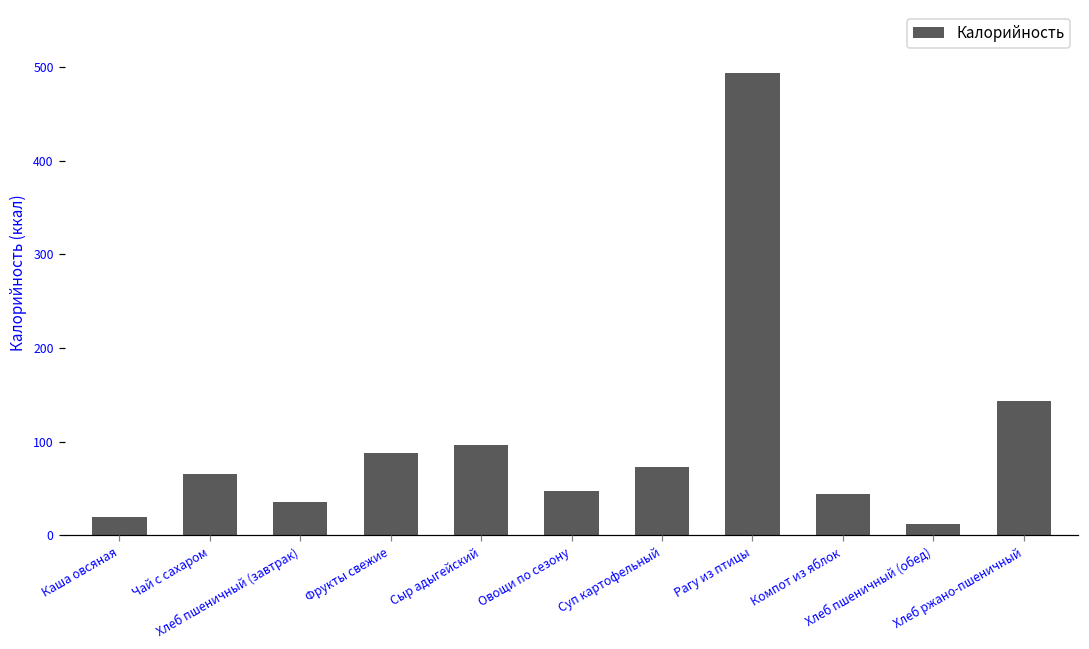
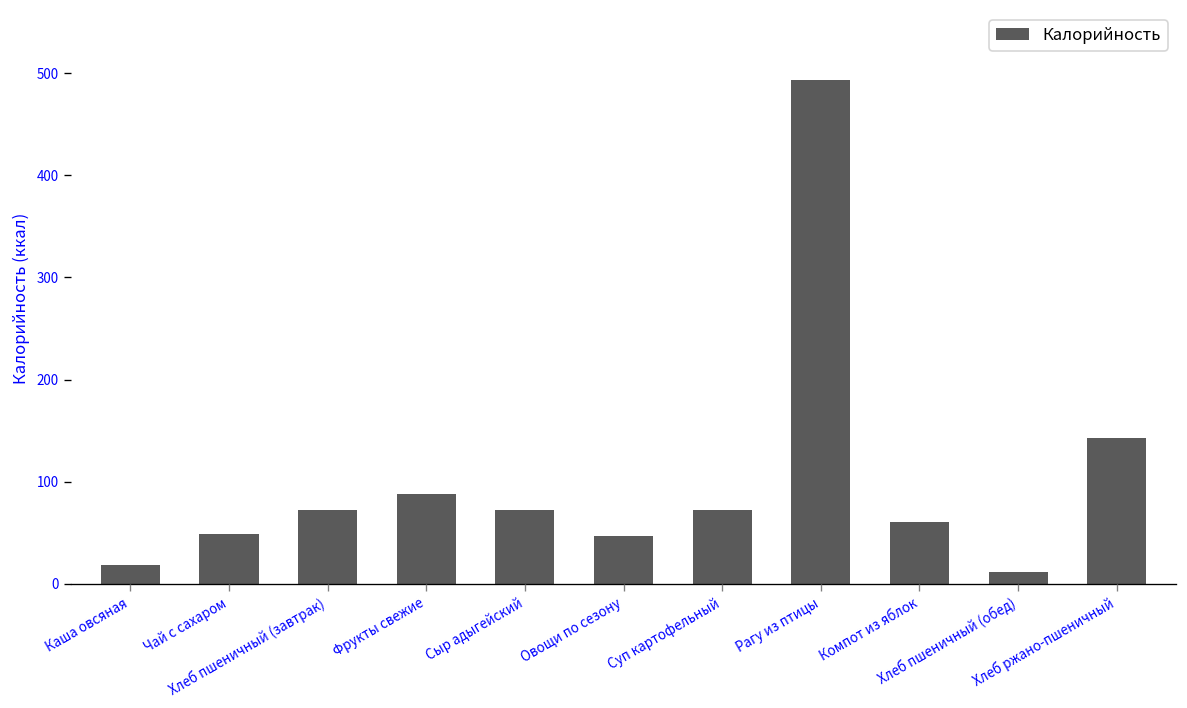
Чай с сахаром: 70 -> 50
Хлеб пшеничный (завтрак): 40 -> 70
Сыр адыгейский: 100 -> 70
Компот из яблок: 40 -> 60
